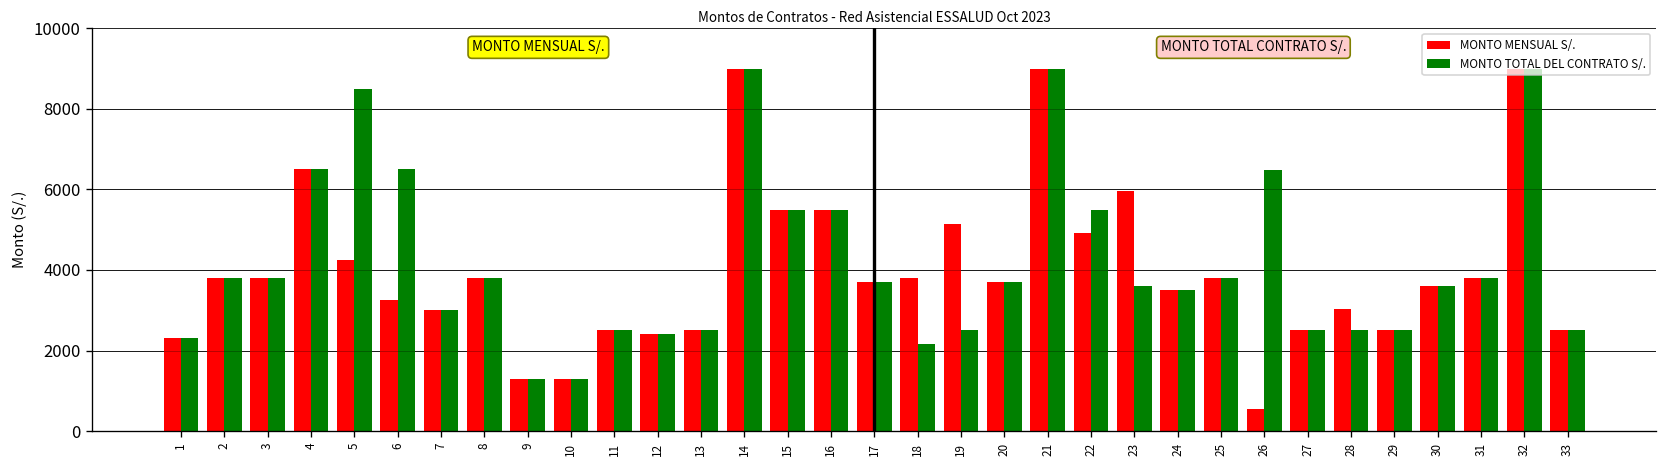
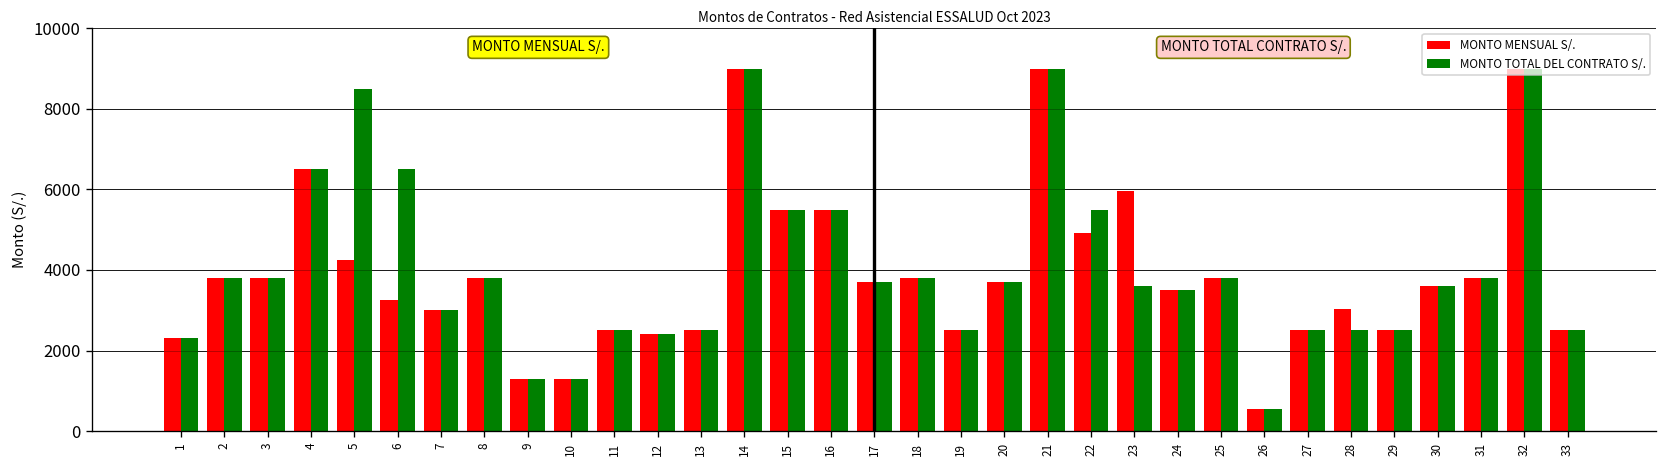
MONTO TOTAL DEL CONTRATO S/., 18: 2200 -> 3800
MONTO MENSUAL S/., 19: 5100 -> 2500
MONTO TOTAL DEL CONTRATO S/., 26: 6500 -> 600
